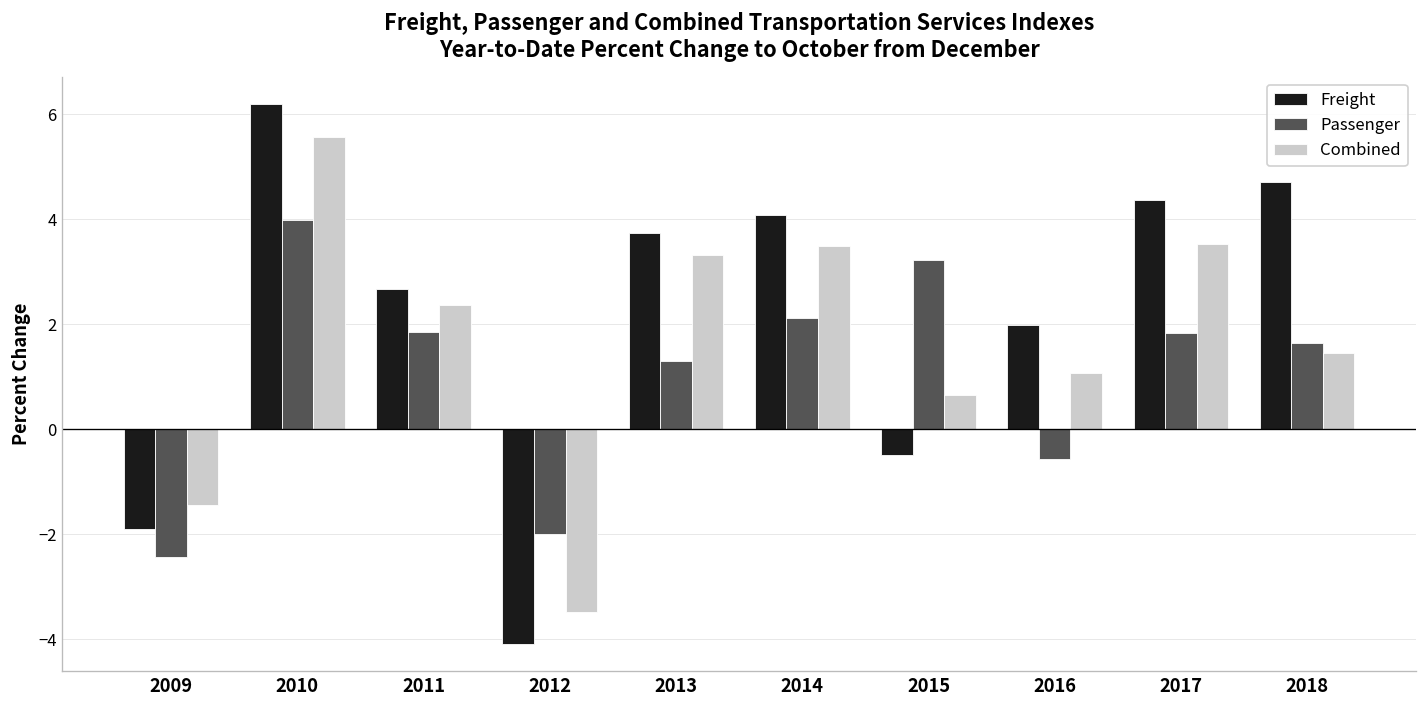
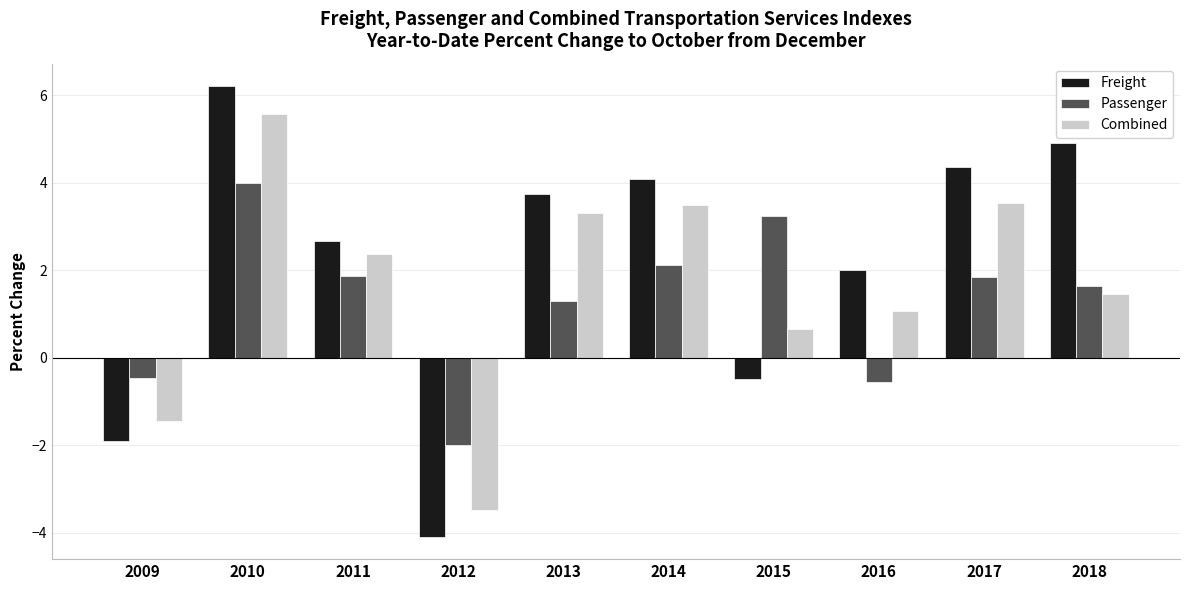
Passenger, 2009: -2.4 -> -0.5
Freight, 2018: 4.7 -> 4.9
